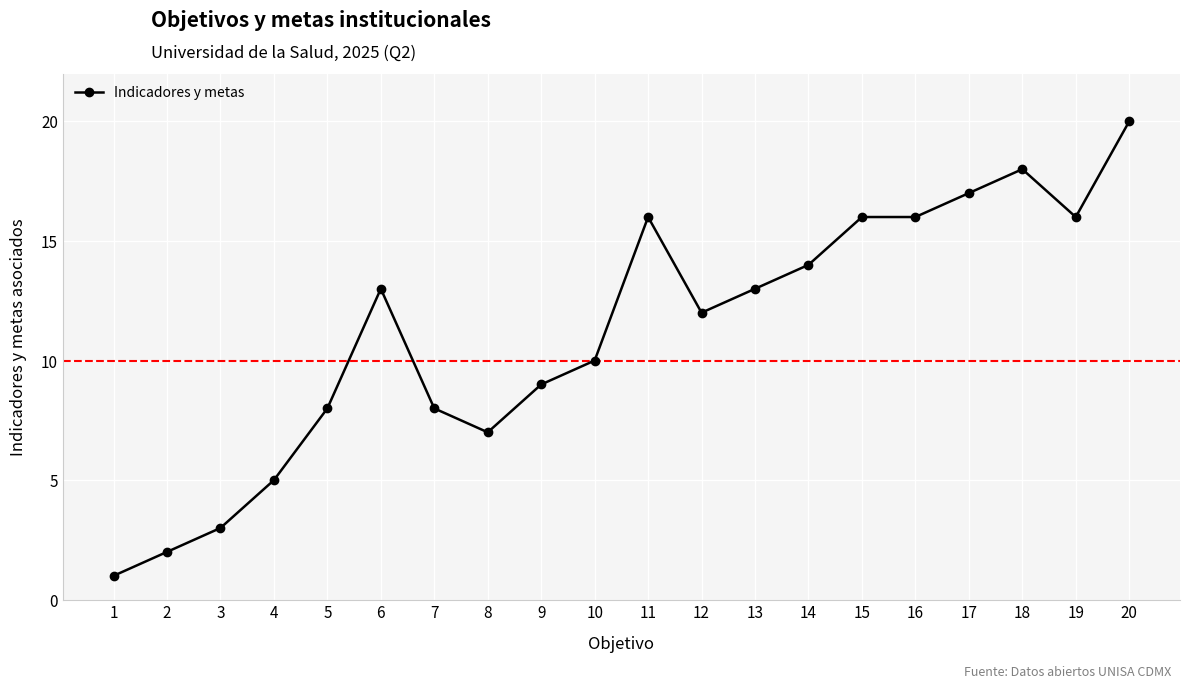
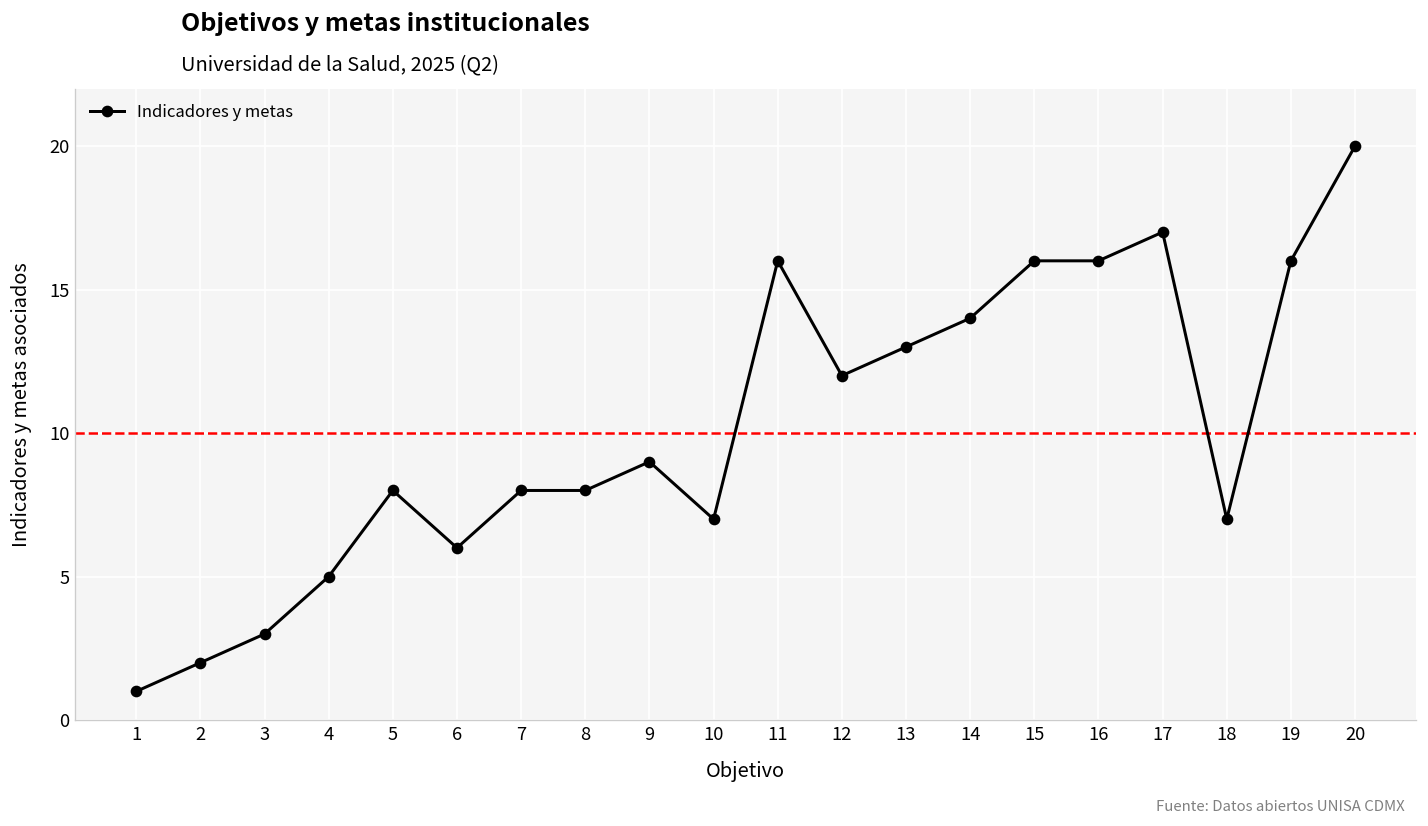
6: 13 -> 6
8: 7 -> 8
10: 10 -> 7
18: 18 -> 7
